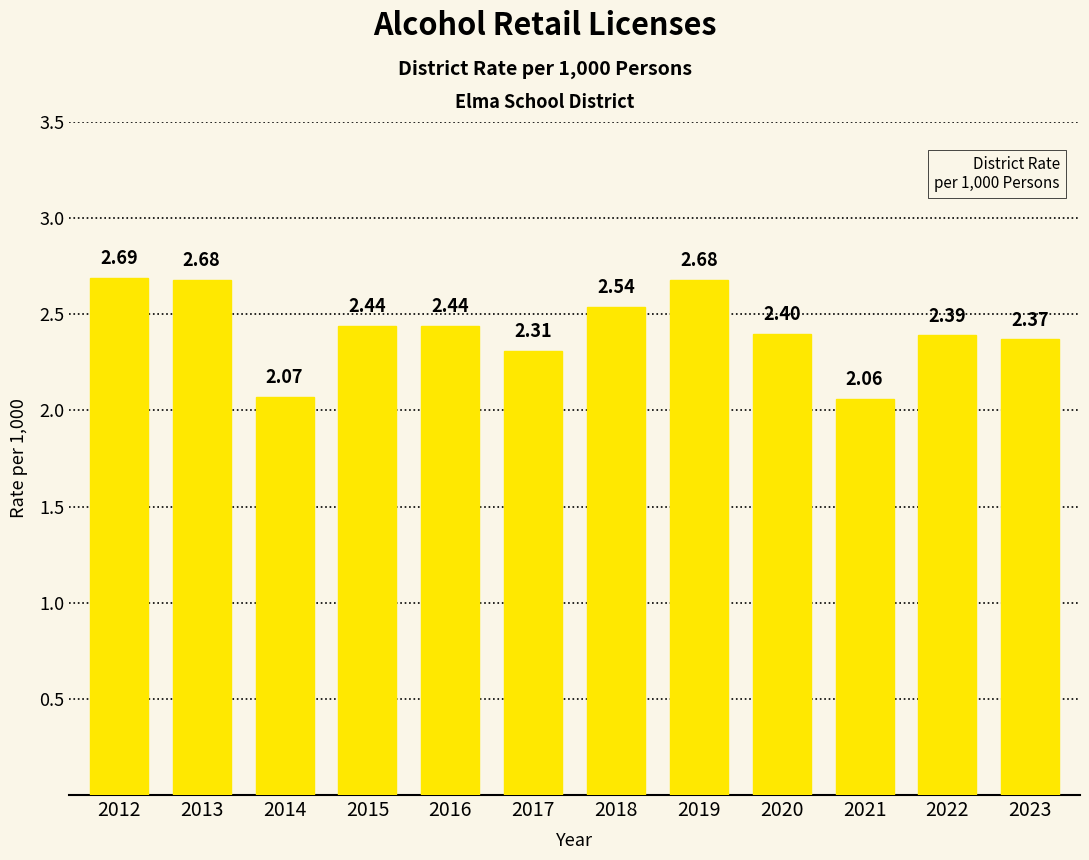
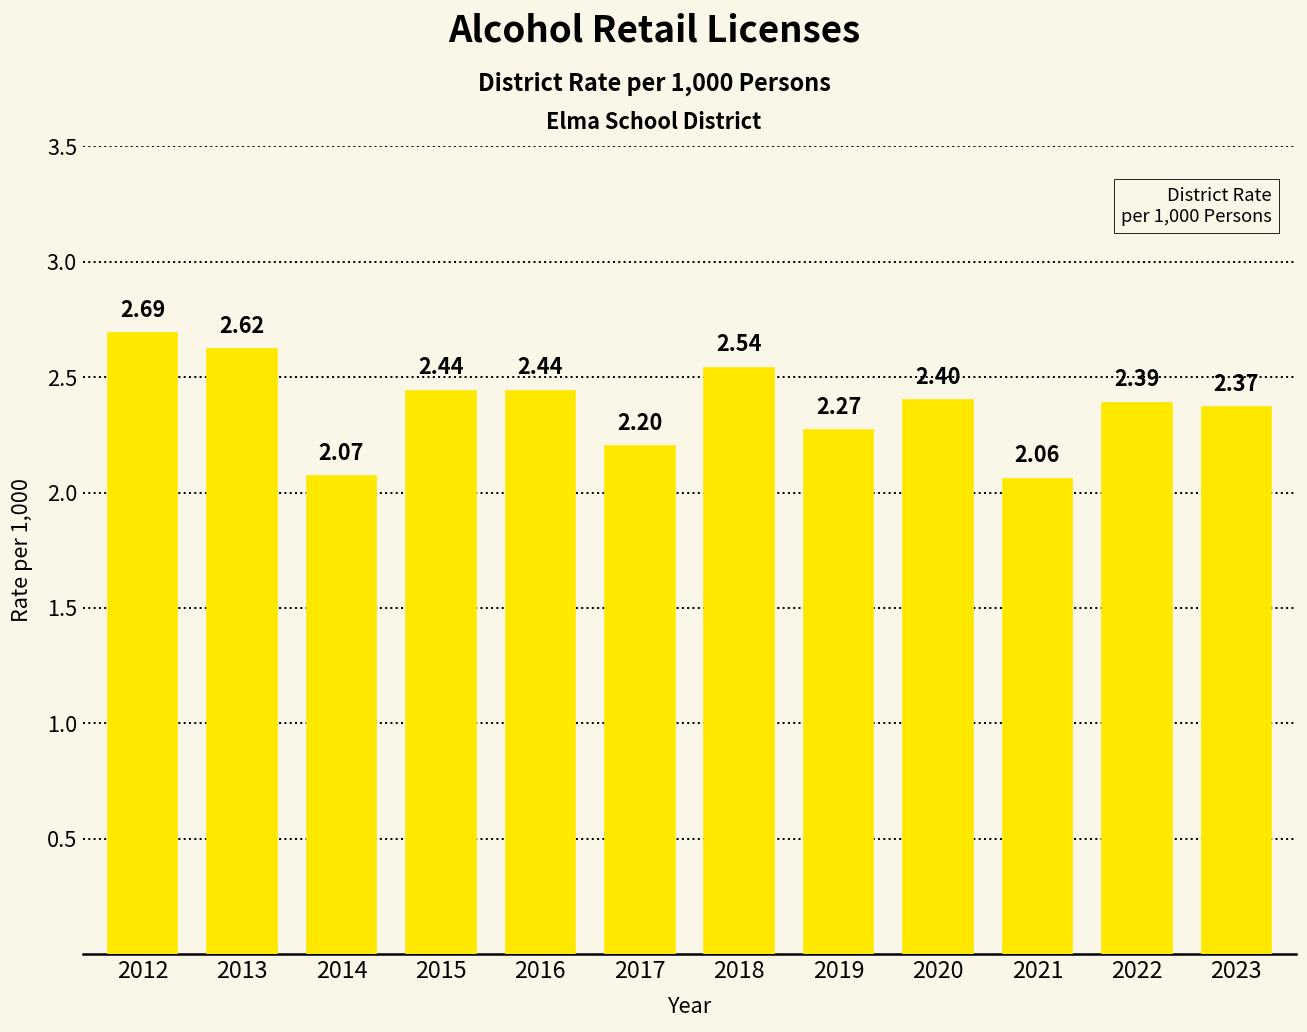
2013: 2.68 -> 2.62
2017: 2.31 -> 2.20
2019: 2.68 -> 2.27
